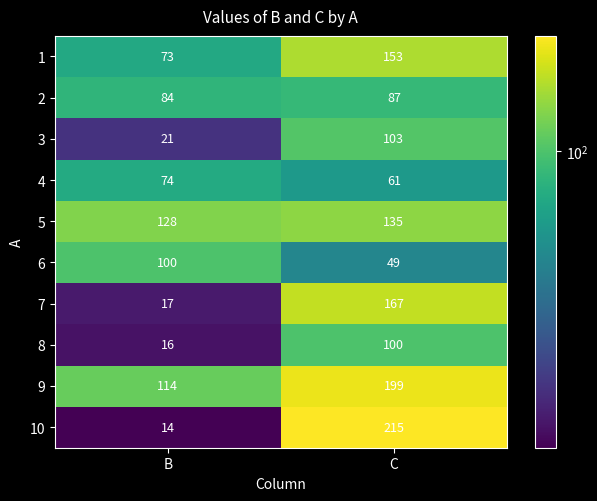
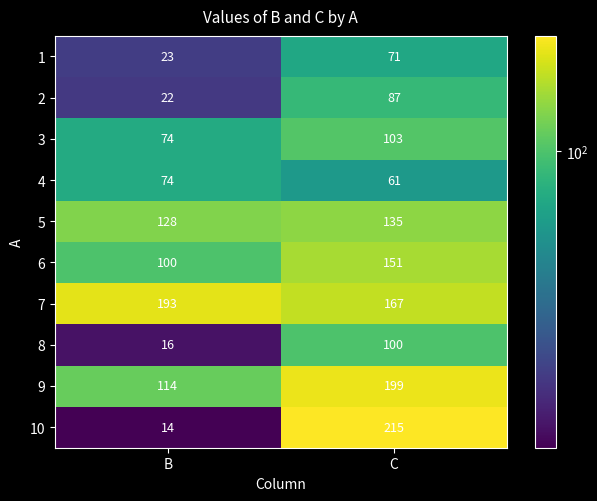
1, B: 73 -> 23
1, C: 153 -> 71
2, B: 84 -> 22
3, B: 21 -> 74
6, C: 49 -> 151
7, B: 17 -> 193
